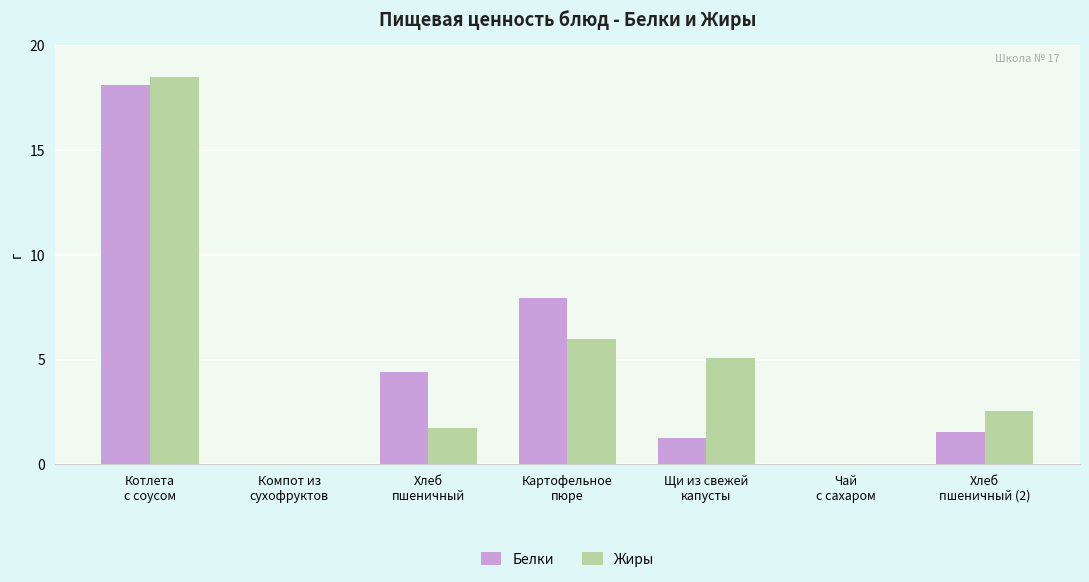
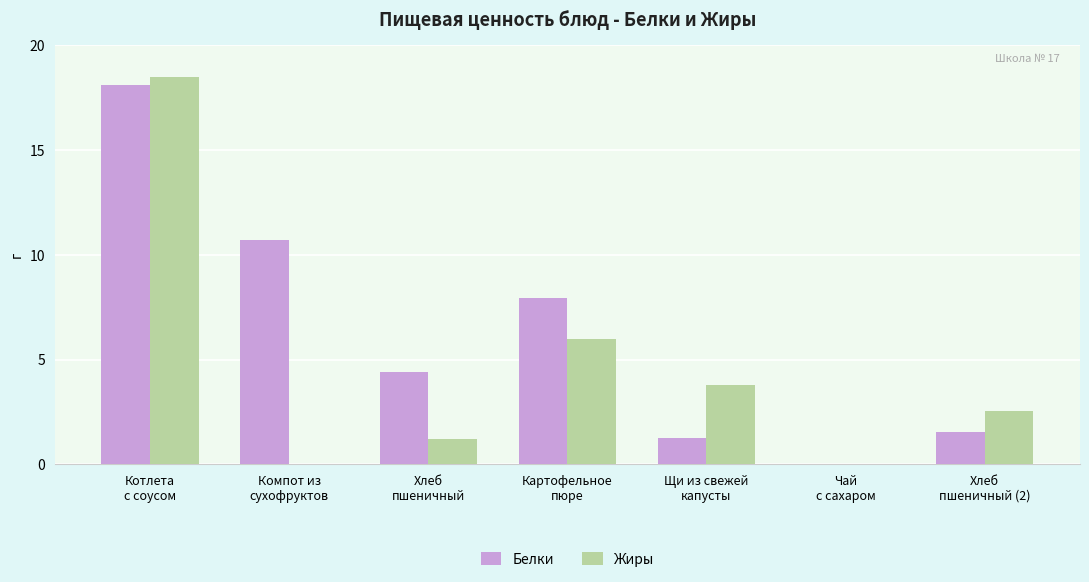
Белки, Компот из сухофруктов: 0.0 -> 10.7
Жиры, Хлеб пшеничный: 1.7 -> 1.2
Жиры, Щи из свежей капусты: 5.1 -> 3.8
